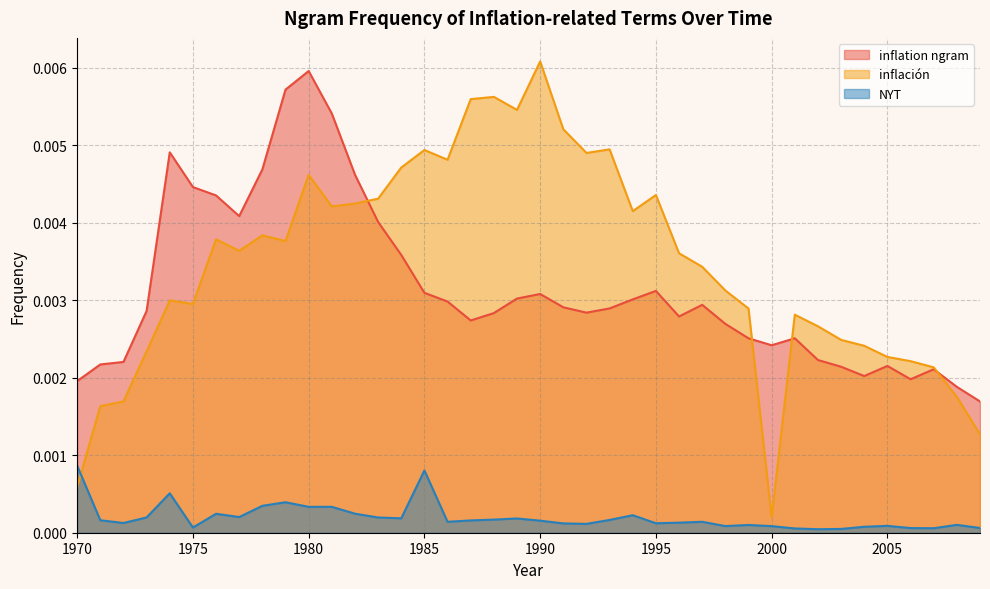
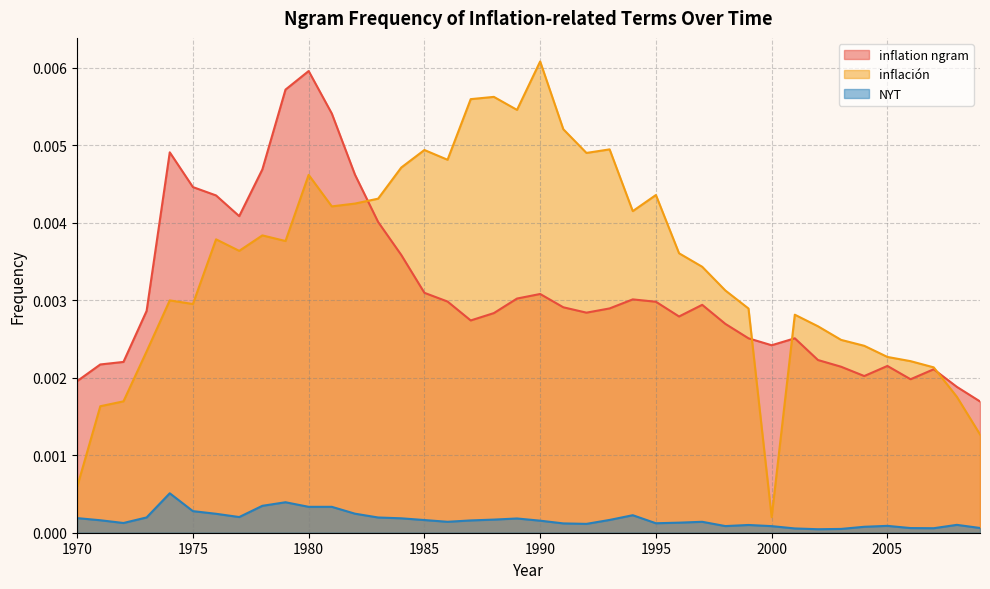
NYT, 1970: 0.0009 -> 0.0002
NYT, 1975: 0.0001 -> 0.0003
NYT, 1985: 0.0008 -> 0.0002
inflation ngram, 1995: 0.0031 -> 0.0030
